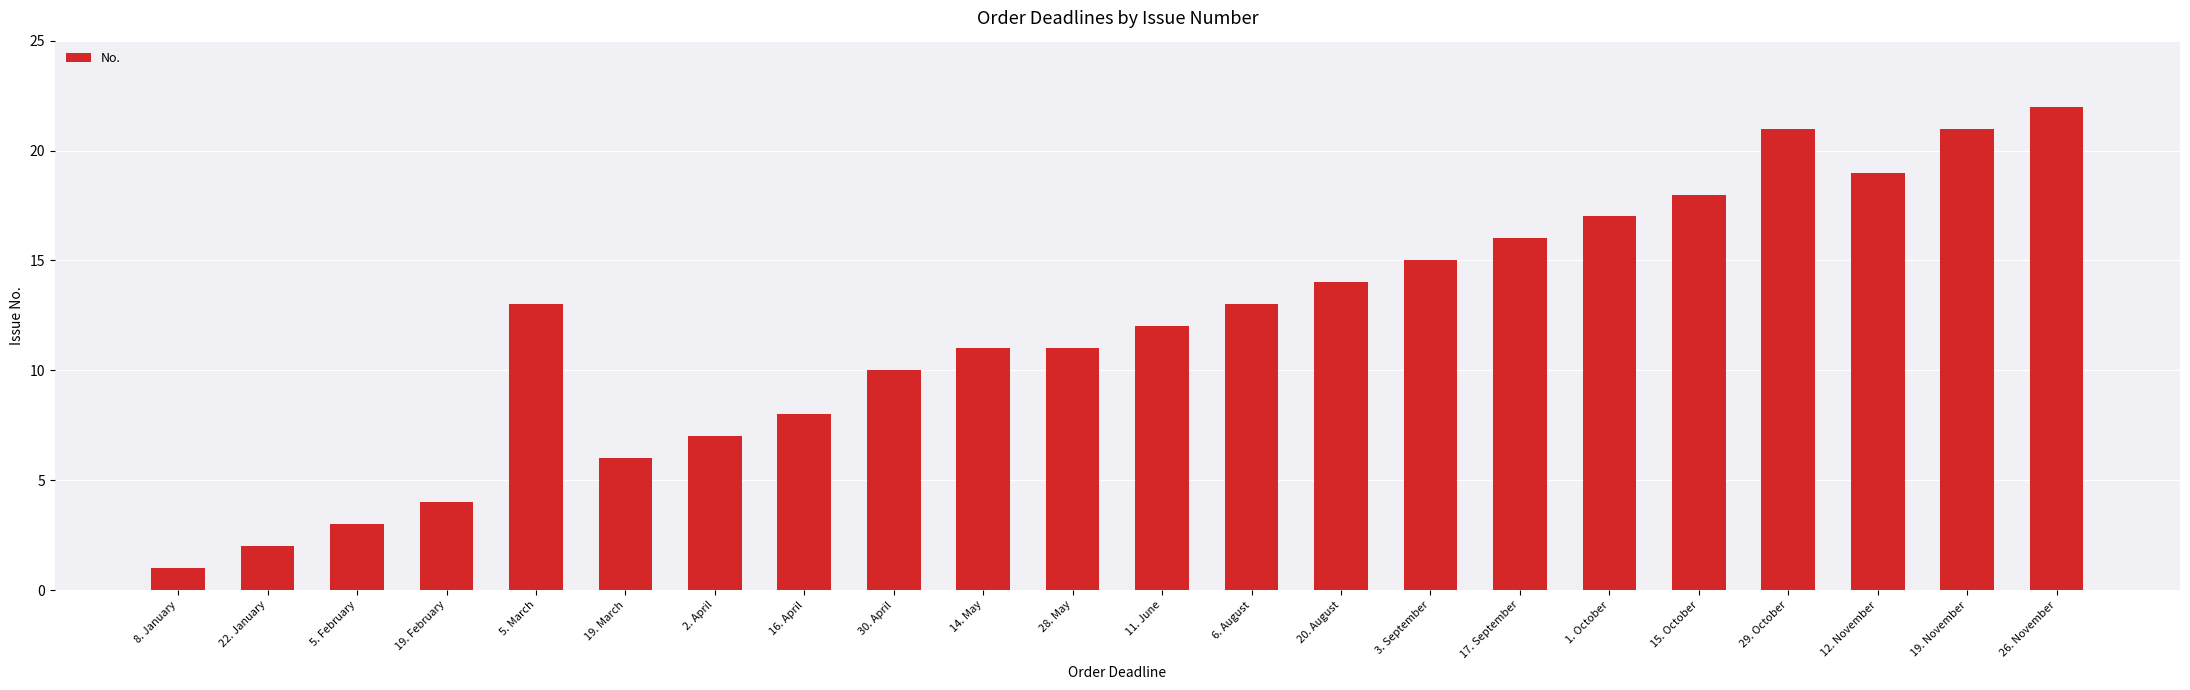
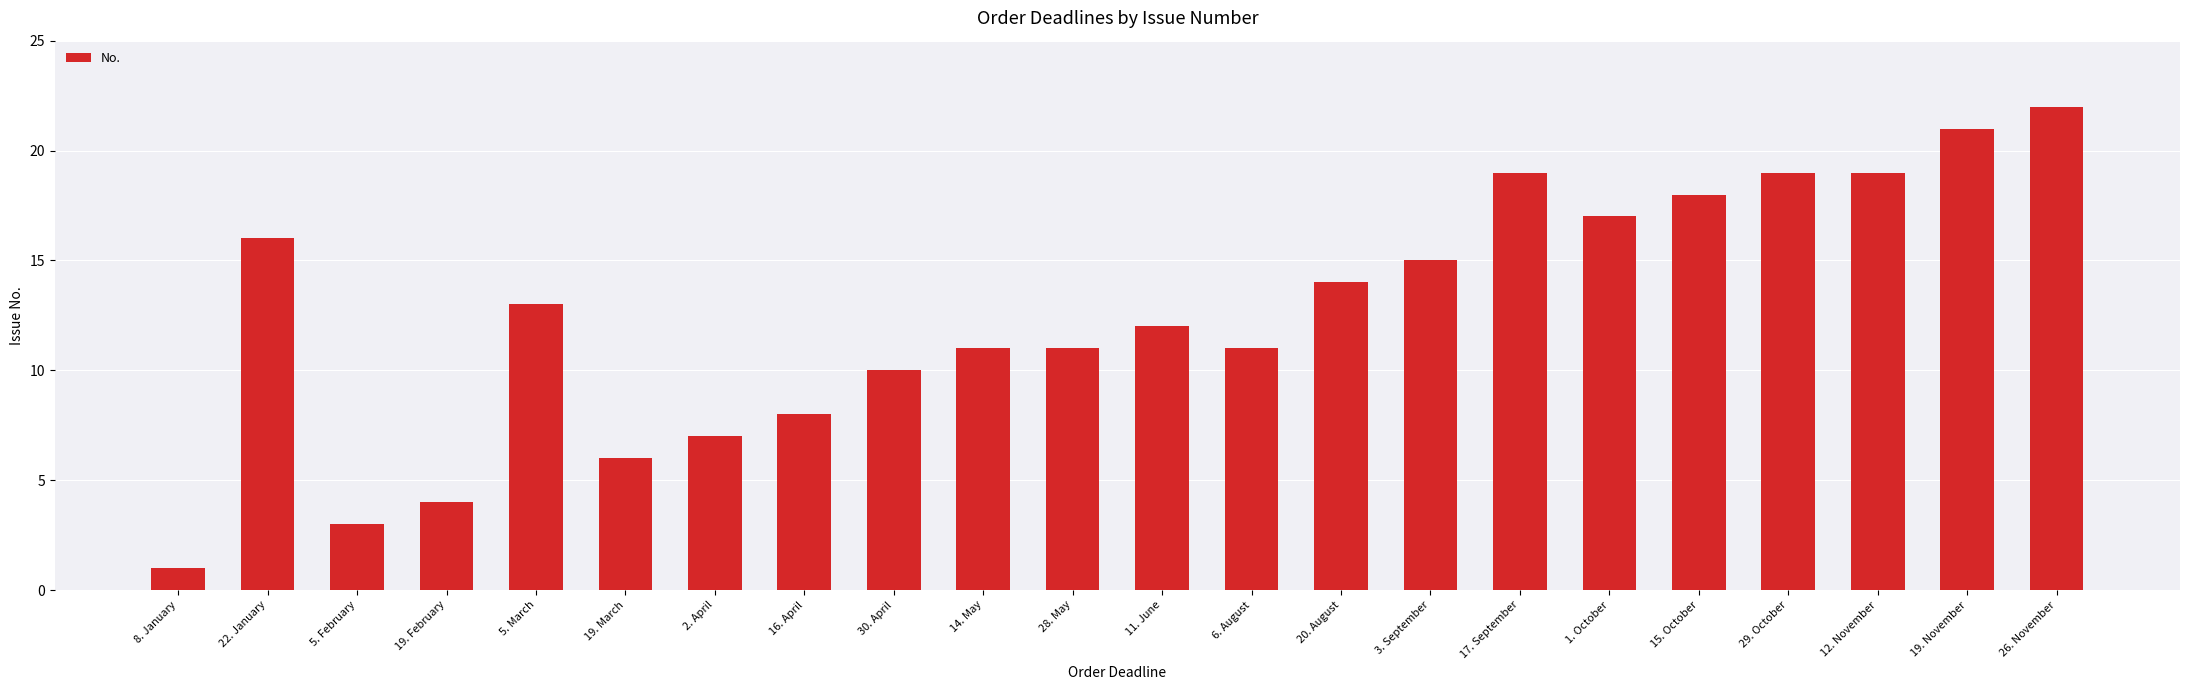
22. January: 2 -> 16
6. August: 13 -> 11
17. September: 16 -> 19
29. October: 21 -> 19
